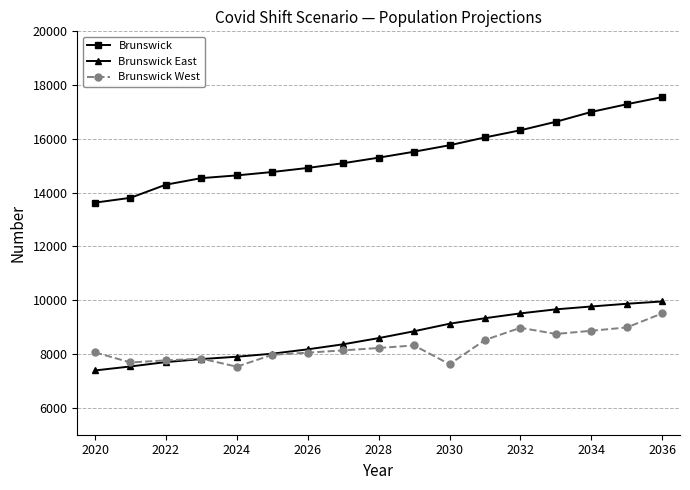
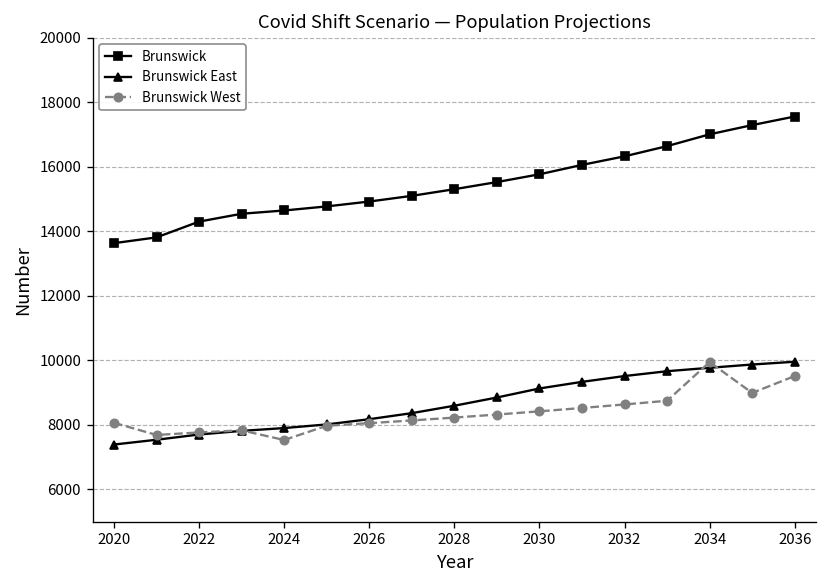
Brunswick West, 2030: 7600 -> 8400
Brunswick West, 2032: 9000 -> 8600
Brunswick West, 2034: 8900 -> 9900
